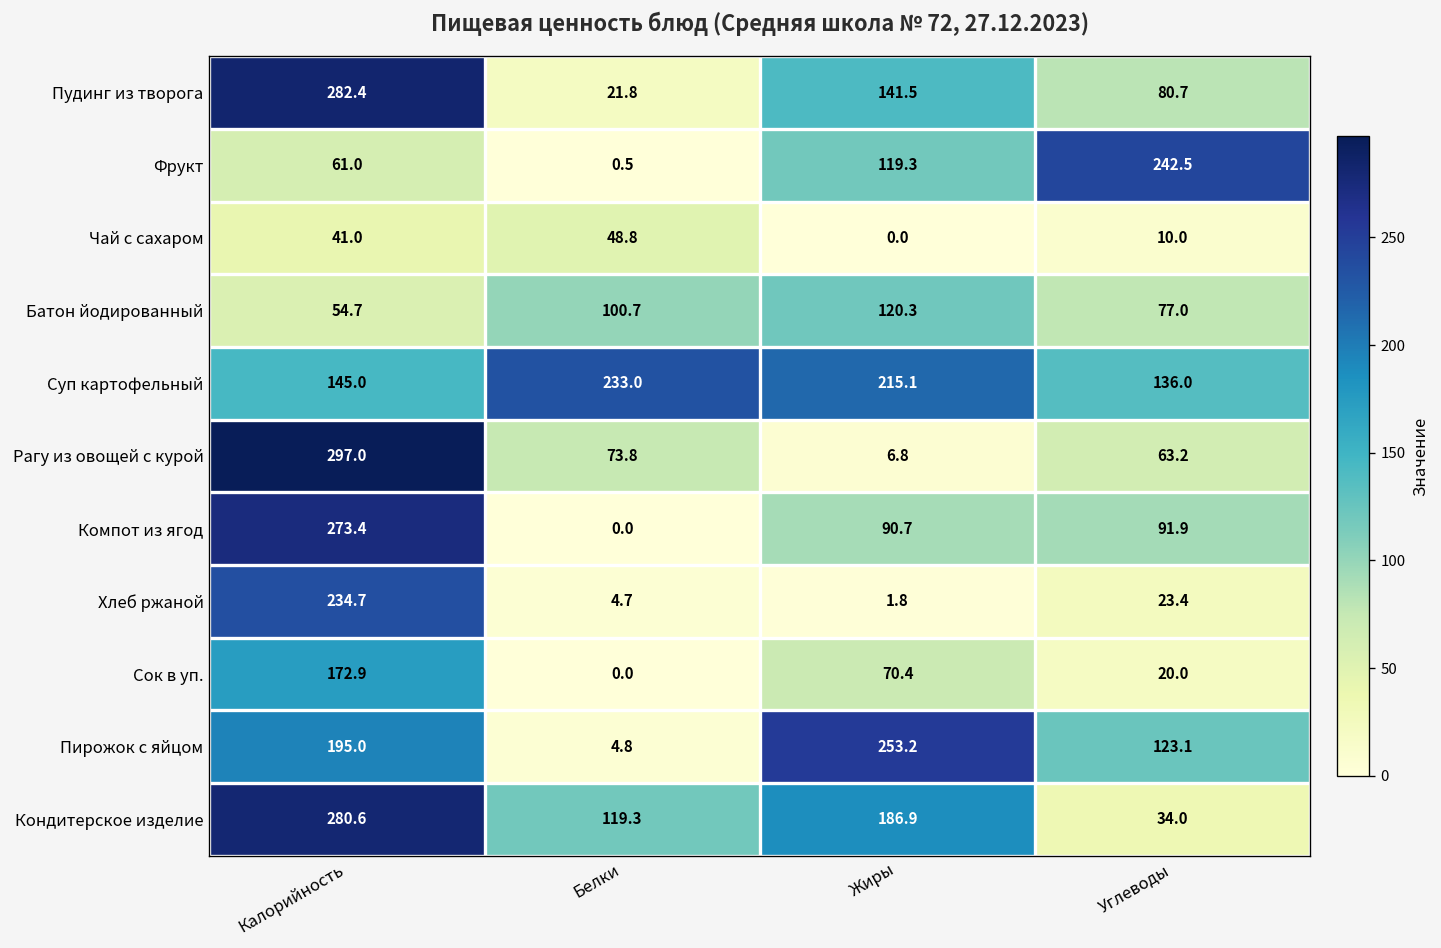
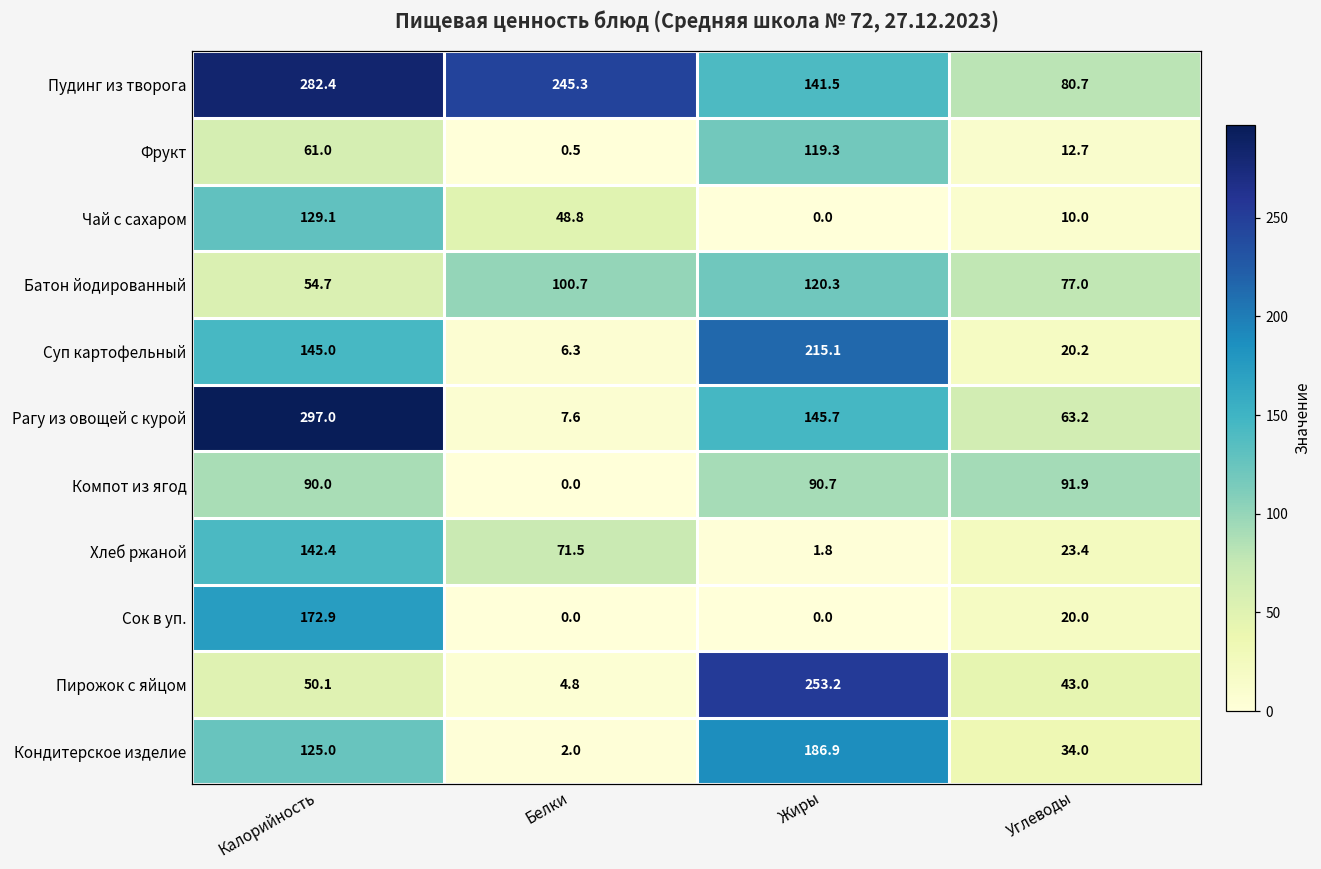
Пудинг из творога, Белки: 21.8 -> 245.3
Фрукт, Углеводы: 242.5 -> 12.7
Чай с сахаром, Калорийность: 41.0 -> 129.1
Суп картофельный, Белки: 233.0 -> 6.3
Суп картофельный, Углеводы: 136.0 -> 20.2
Рагу из овощей с курой, Белки: 73.8 -> 7.6
Рагу из овощей с курой, Жиры: 6.8 -> 145.7
Компот из ягод, Калорийность: 273.4 -> 90.0
Хлеб ржаной, Калорийность: 234.7 -> 142.4
Хлеб ржаной, Белки: 4.7 -> 71.5
Сок в уп., Жиры: 70.4 -> 0.0
Пирожок с яйцом, Калорийность: 195.0 -> 50.1
Пирожок с яйцом, Углеводы: 123.1 -> 43.0
Кондитерское изделие, Калорийность: 280.6 -> 125.0
Кондитерское изделие, Белки: 119.3 -> 2.0
